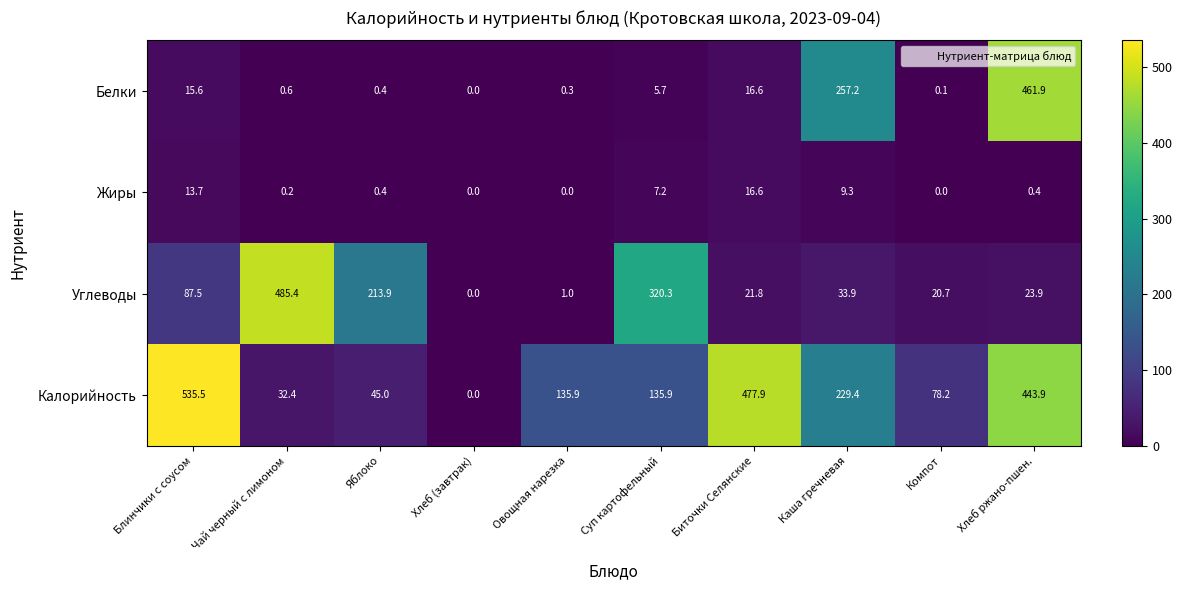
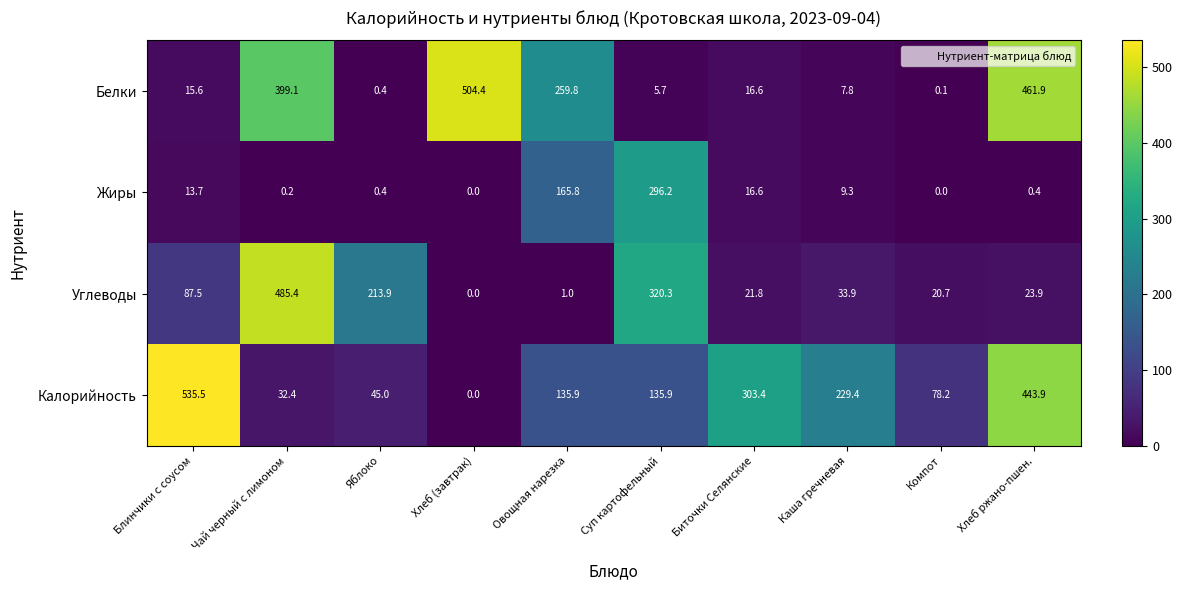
Белки, Чай черный с лимоном: 0.6 -> 399.1
Белки, Хлеб (завтрак): 0.0 -> 504.4
Белки, Овощная нарезка: 0.3 -> 259.8
Белки, Каша гречневая: 257.2 -> 7.8
Жиры, Овощная нарезка: 0.0 -> 165.8
Жиры, Суп картофельный: 7.2 -> 296.2
Калорийность, Биточки Селянские: 477.9 -> 303.4
